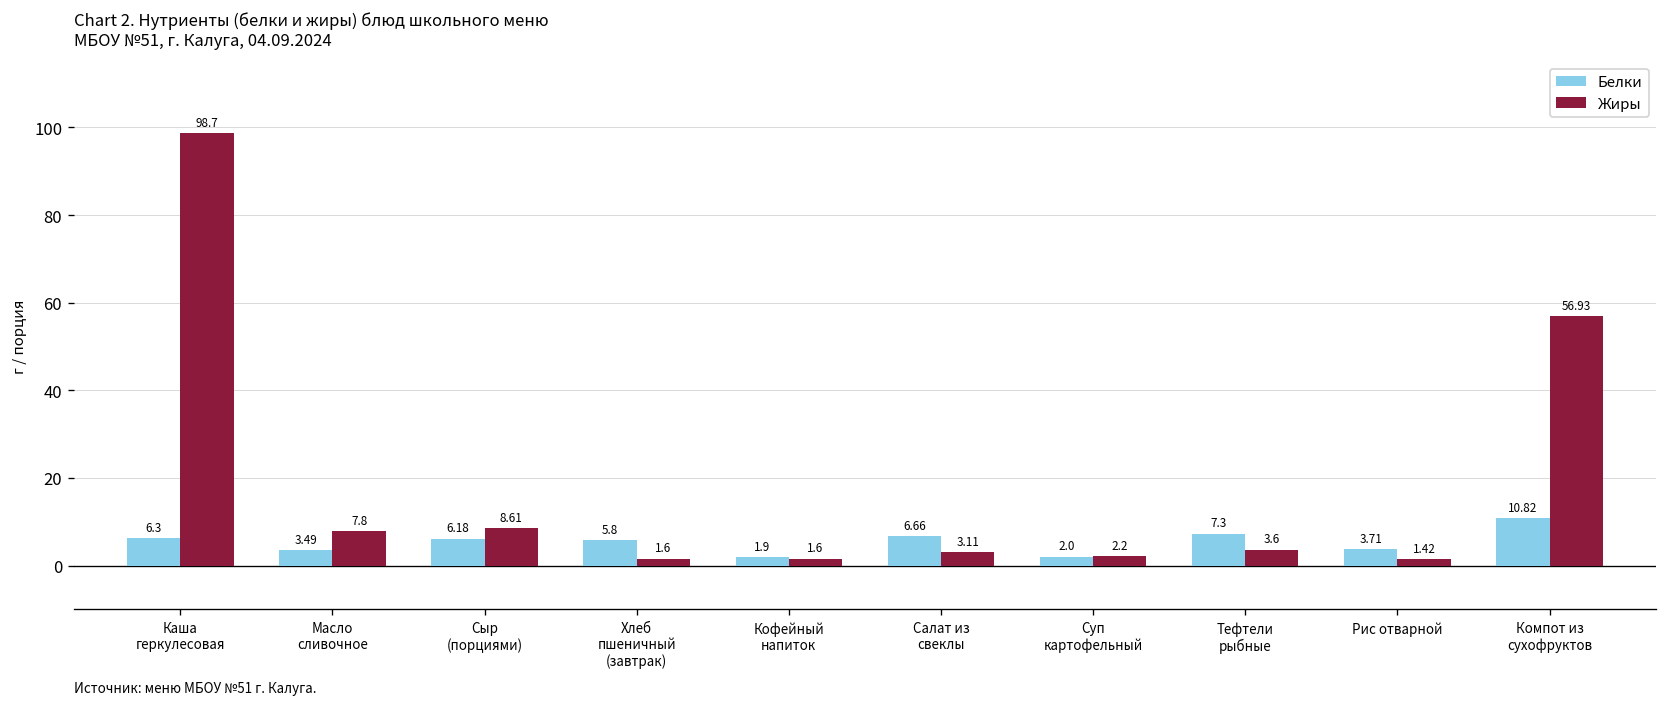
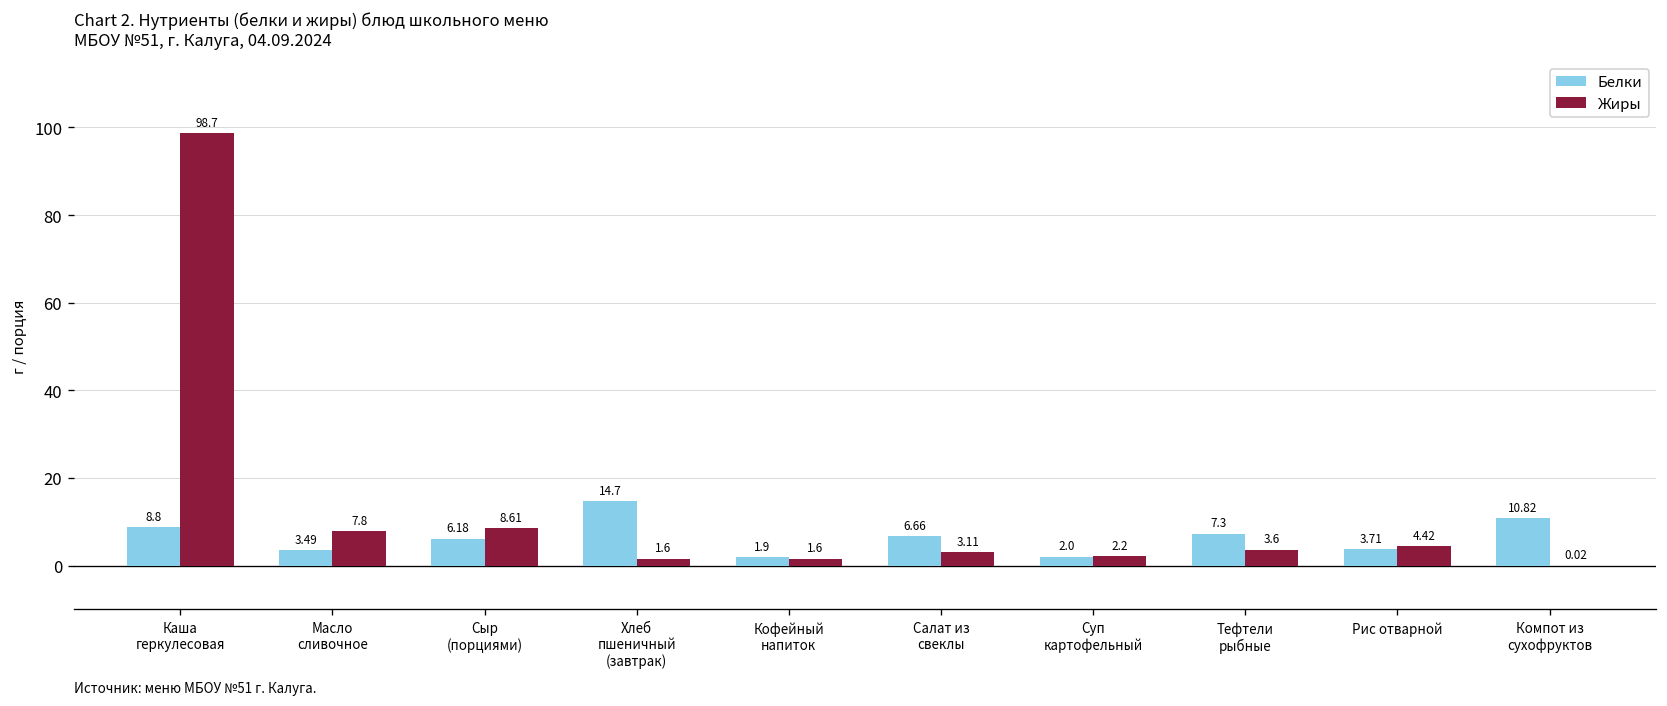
Белки, Каша геркулесовая: 6.3 -> 8.8
Белки, Хлеб пшеничный (завтрак): 5.8 -> 14.7
Жиры, Рис отварной: 1.42 -> 4.42
Жиры, Компот из сухофруктов: 56.93 -> 0.02
